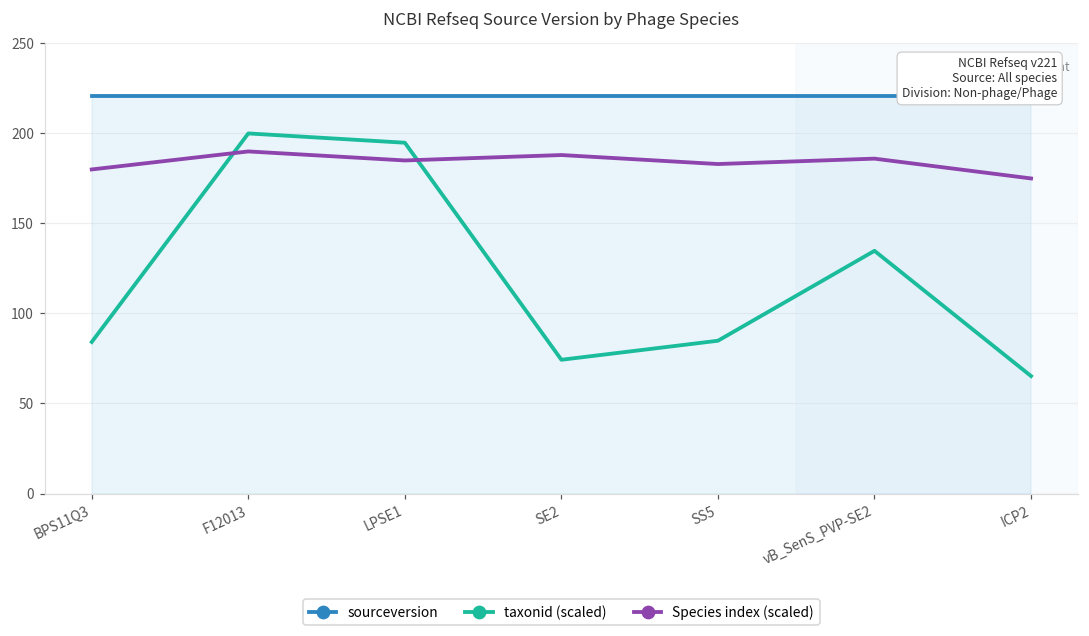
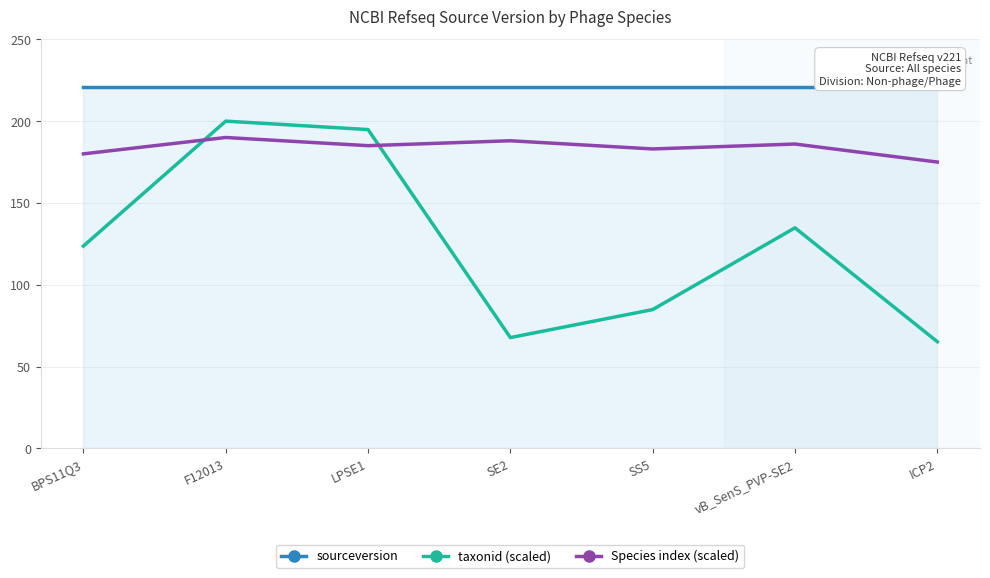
taxonid (scaled), BPS11Q3: 84 -> 124
taxonid (scaled), SE2: 74 -> 68
